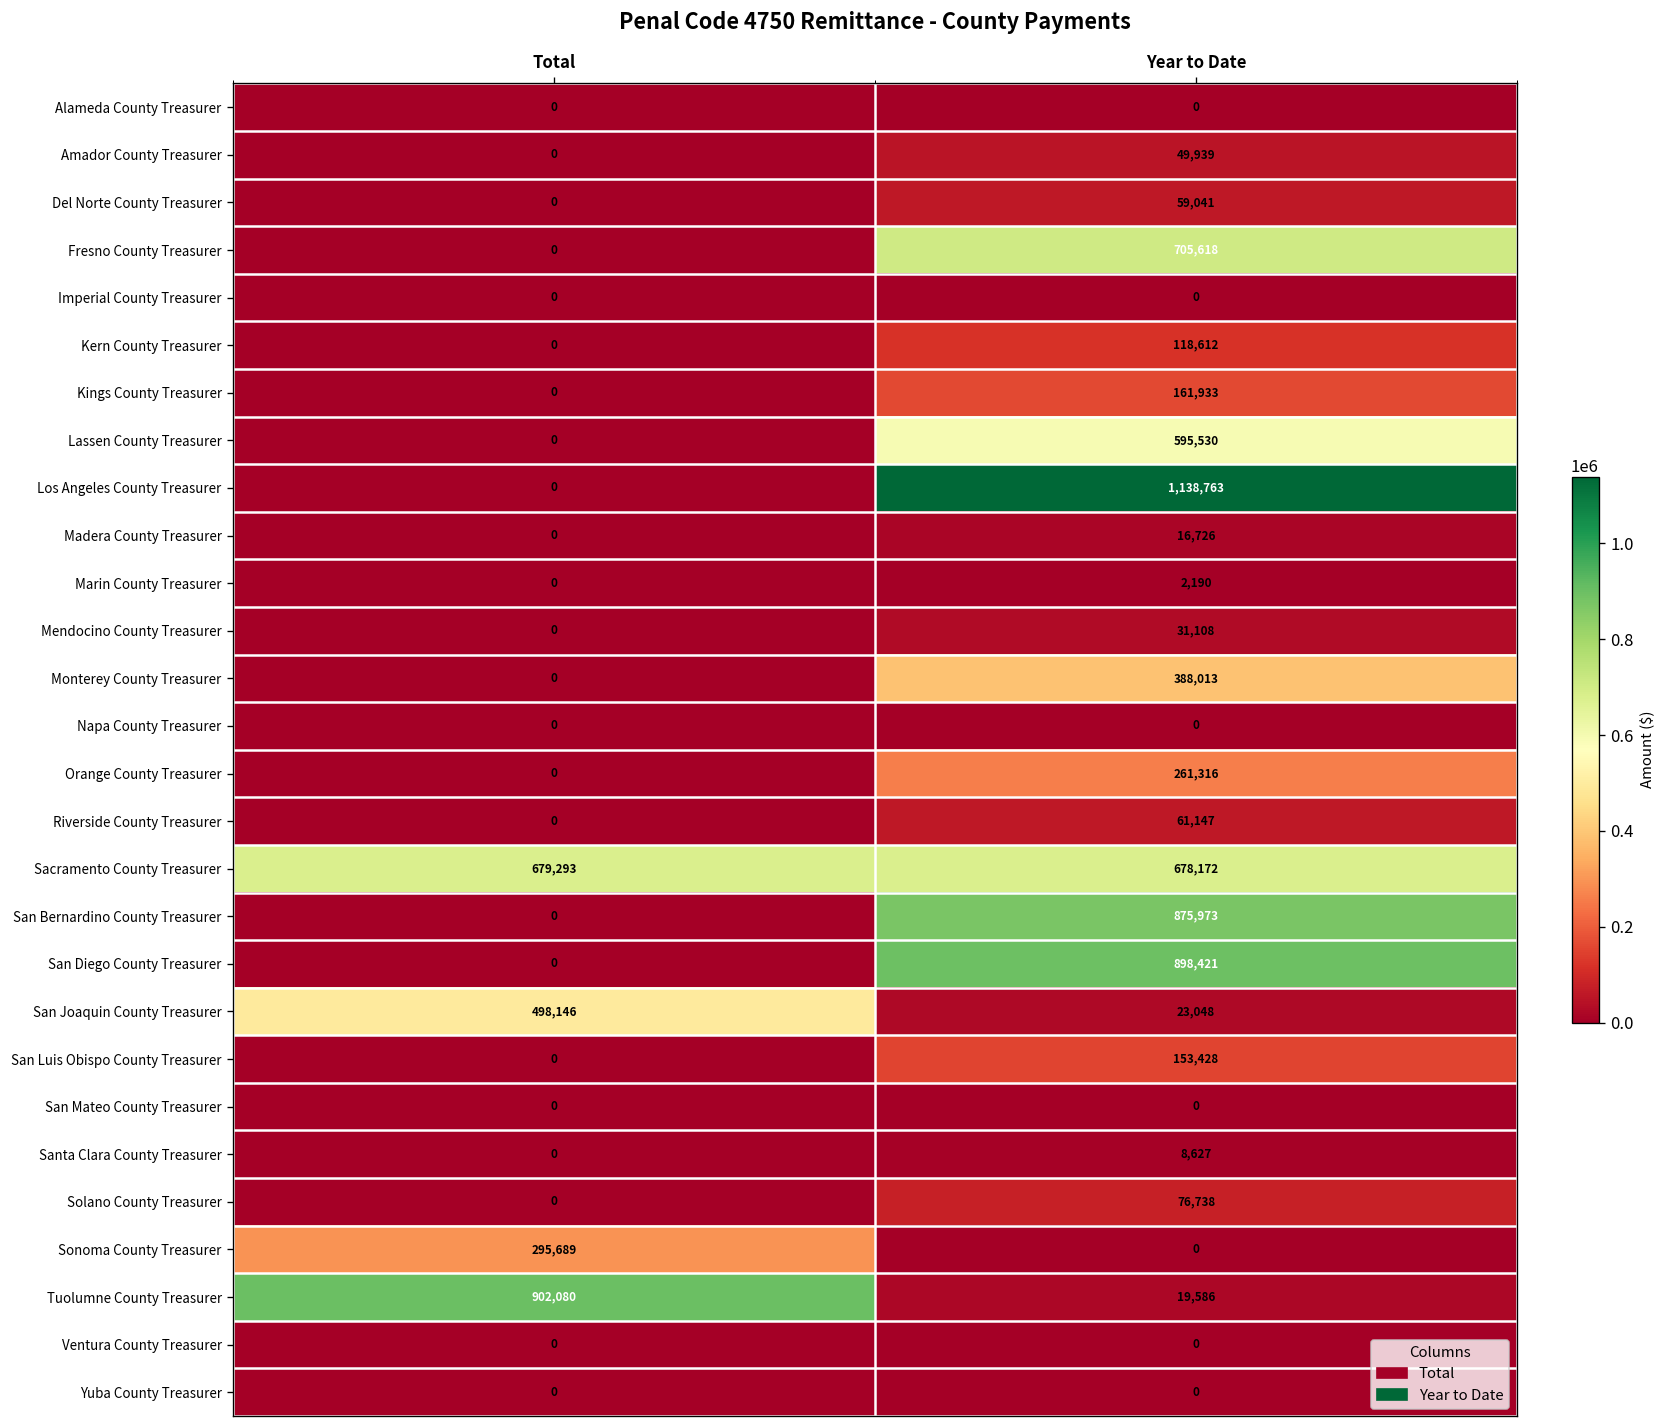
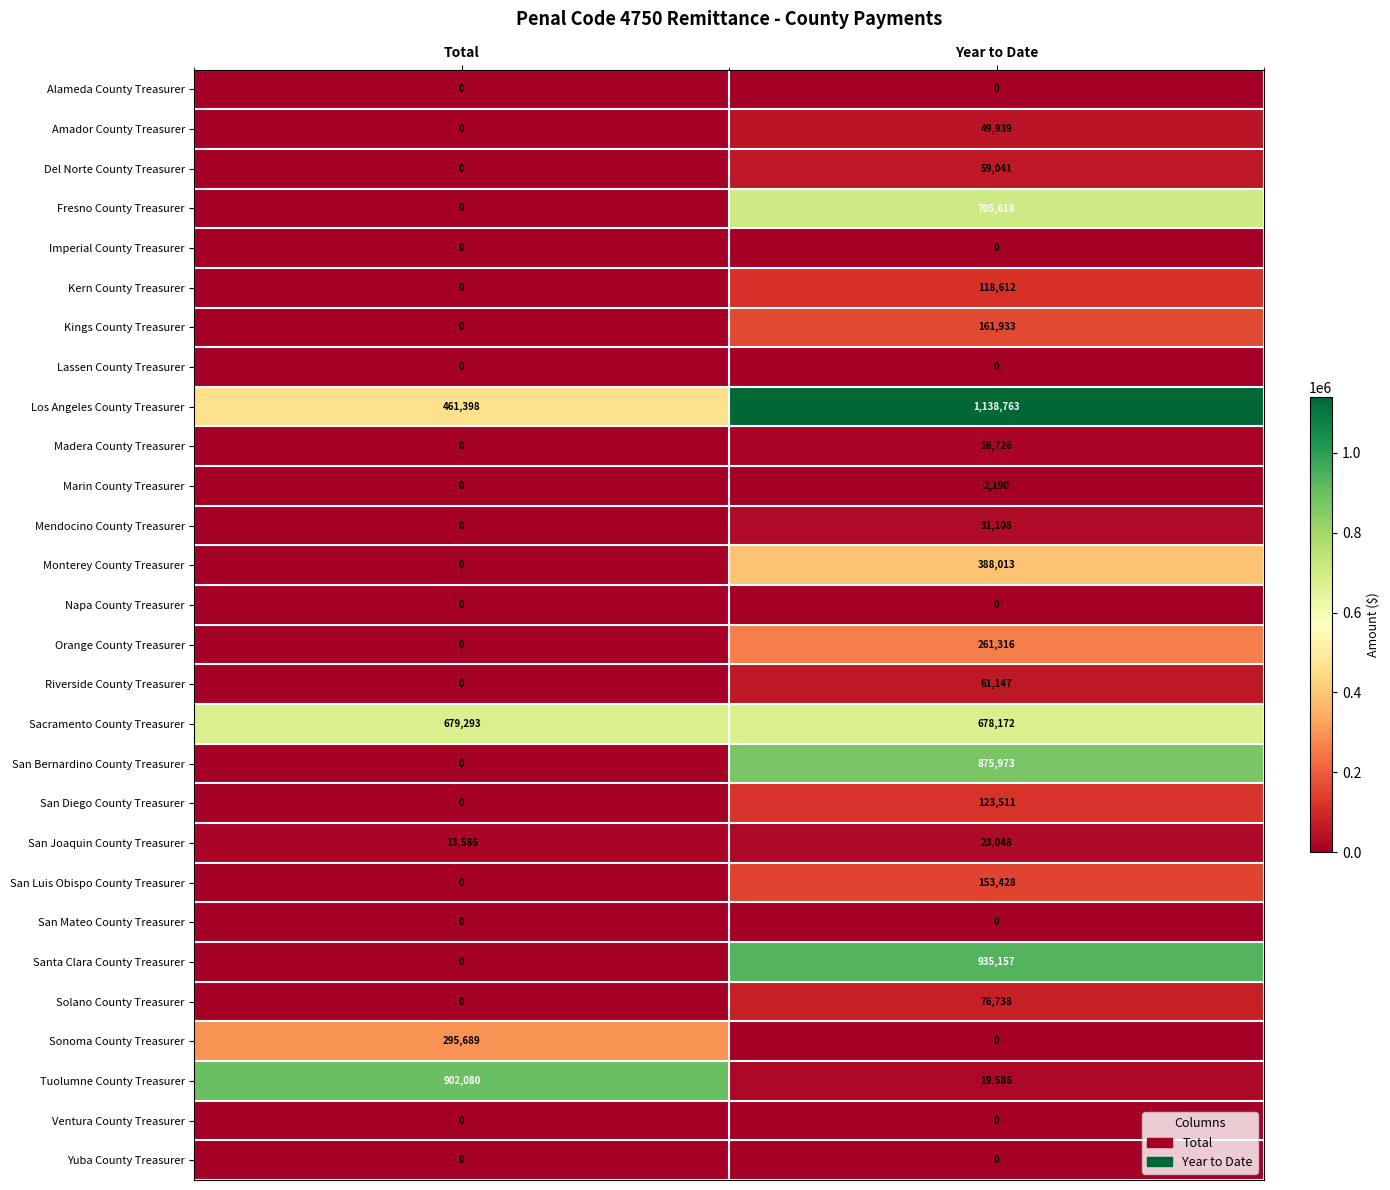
Lassen County Treasurer, Year to Date: 595,530 -> 0
Los Angeles County Treasurer, Total: 0 -> 461,398
San Diego County Treasurer, Year to Date: 898,421 -> 123,511
San Joaquin County Treasurer, Total: 498,146 -> 13,586
Santa Clara County Treasurer, Year to Date: 8,627 -> 935,157
